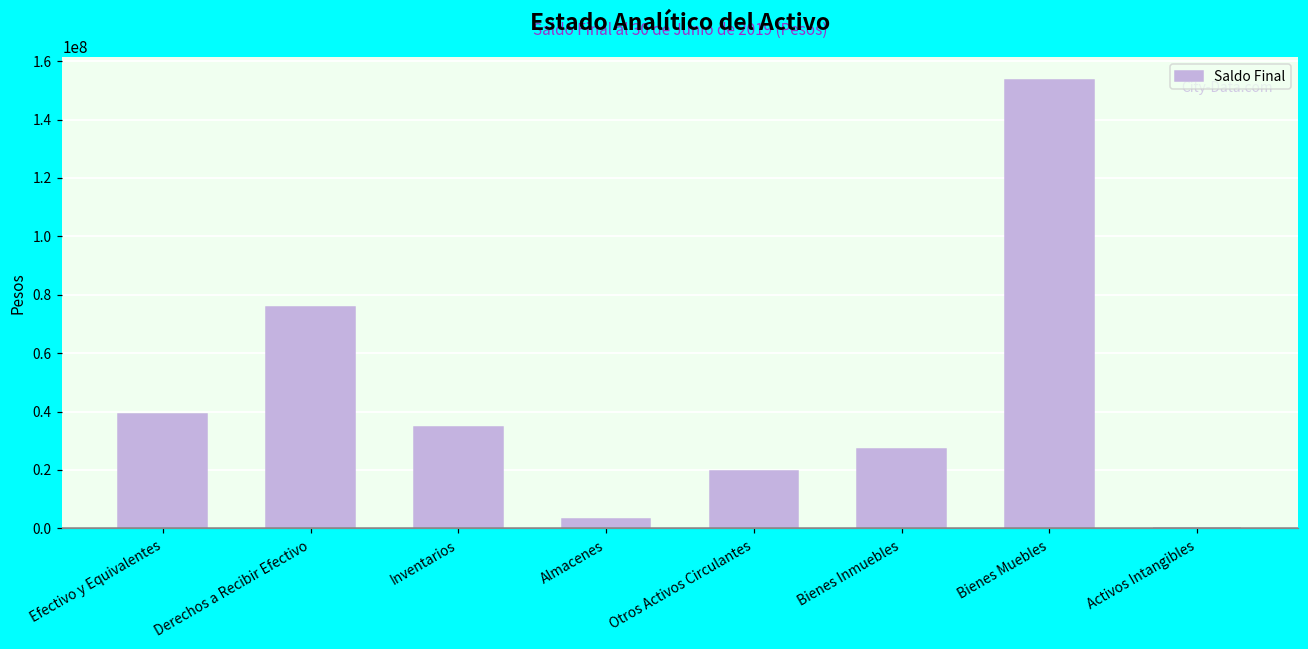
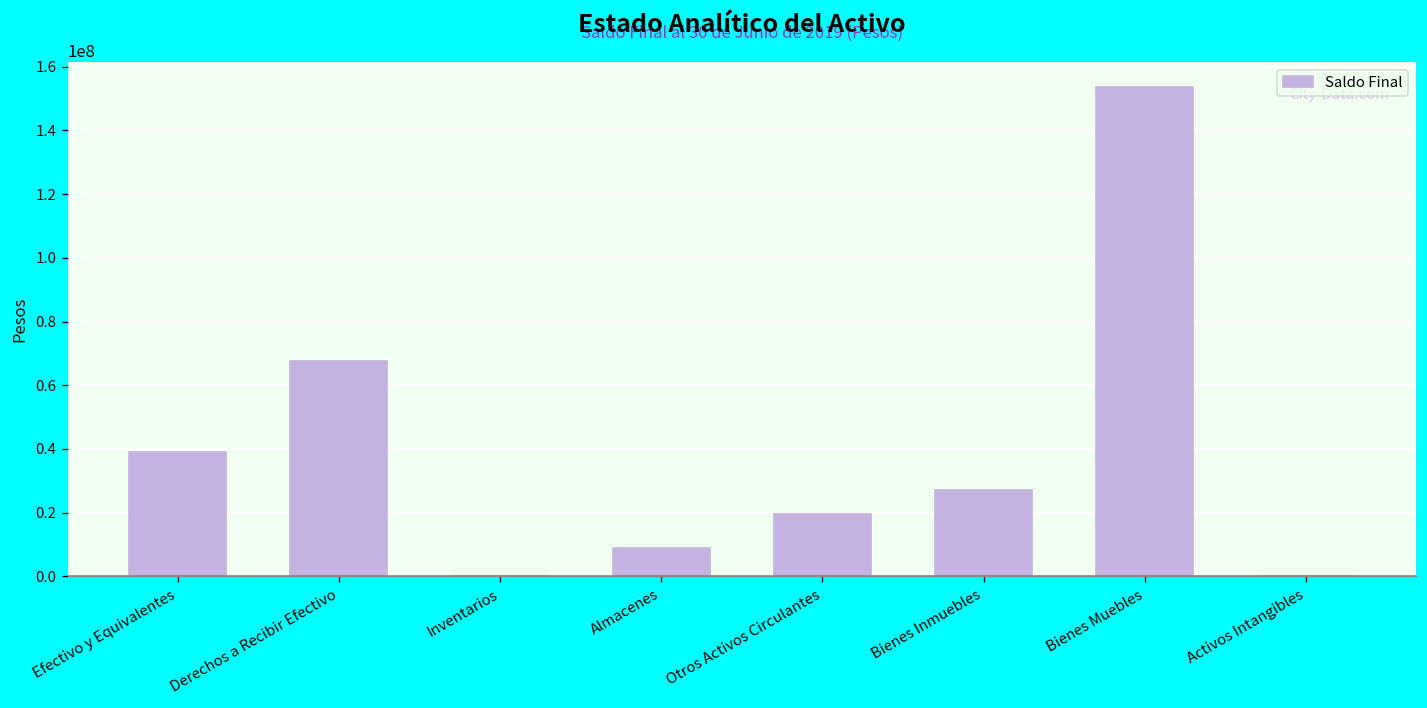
Derechos a Recibir Efectivo: 76000000 -> 68000000
Inventarios: 35000000 -> 0
Almacenes: 3000000 -> 9000000
